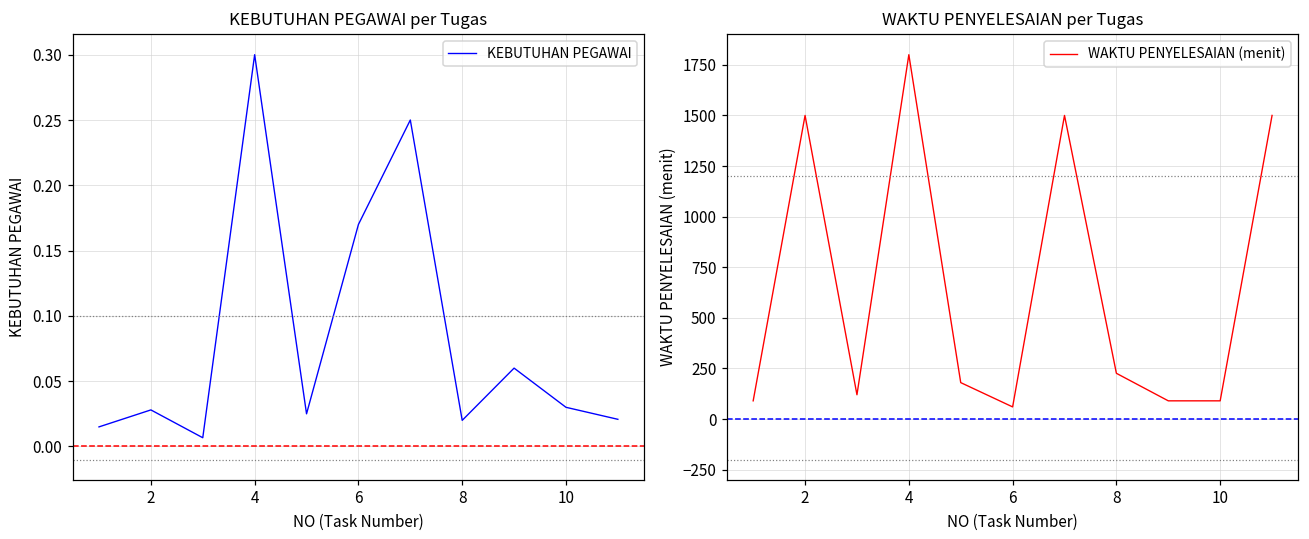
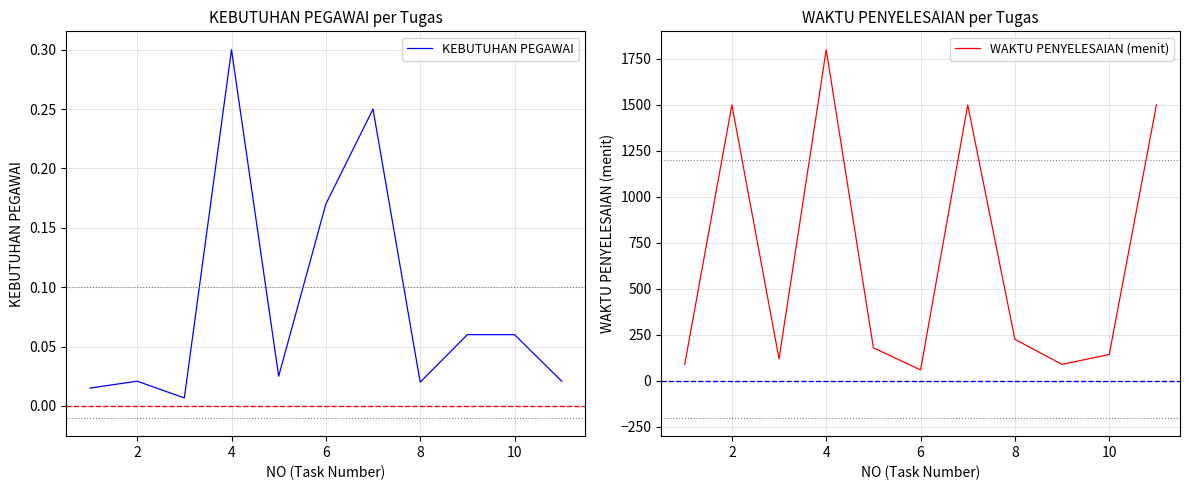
KEBUTUHAN PEGAWAI per Tugas, 2: 0.028 -> 0.021
KEBUTUHAN PEGAWAI per Tugas, 10: 0.03 -> 0.06
WAKTU PENYELESAIAN per Tugas, 10: 90 -> 140
